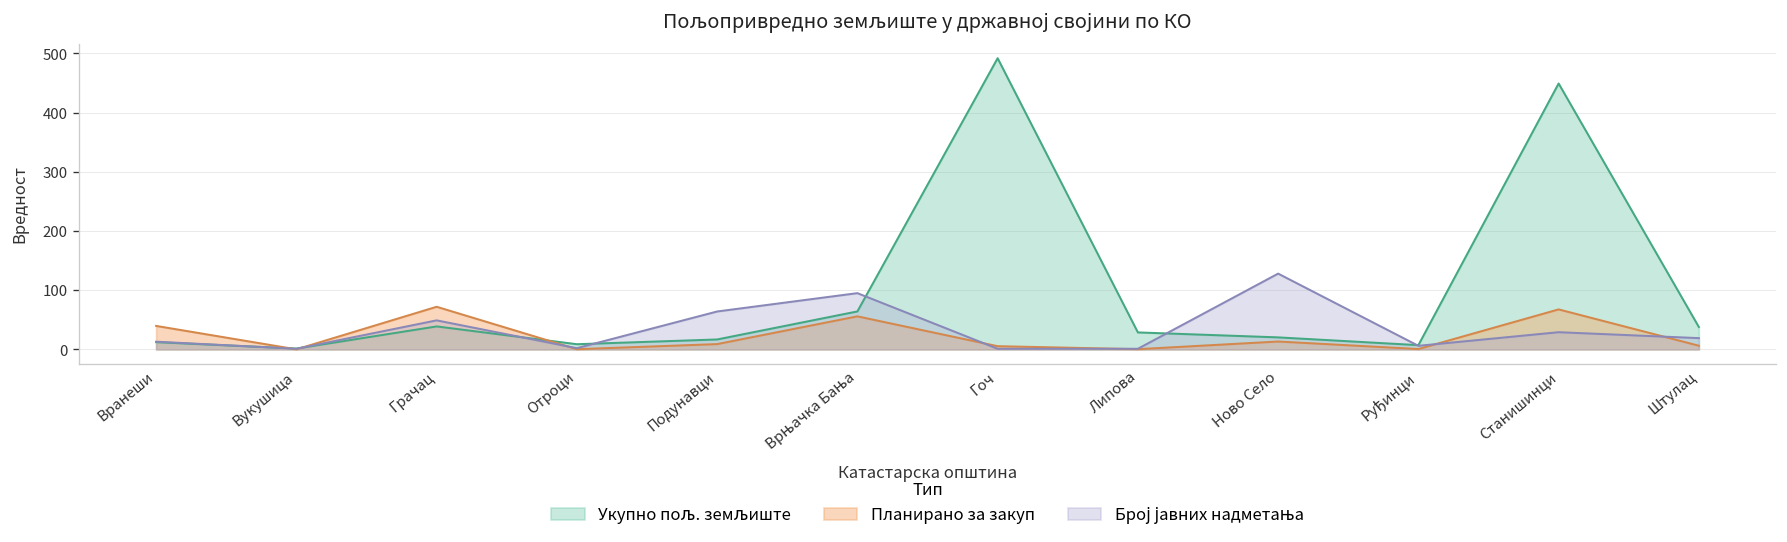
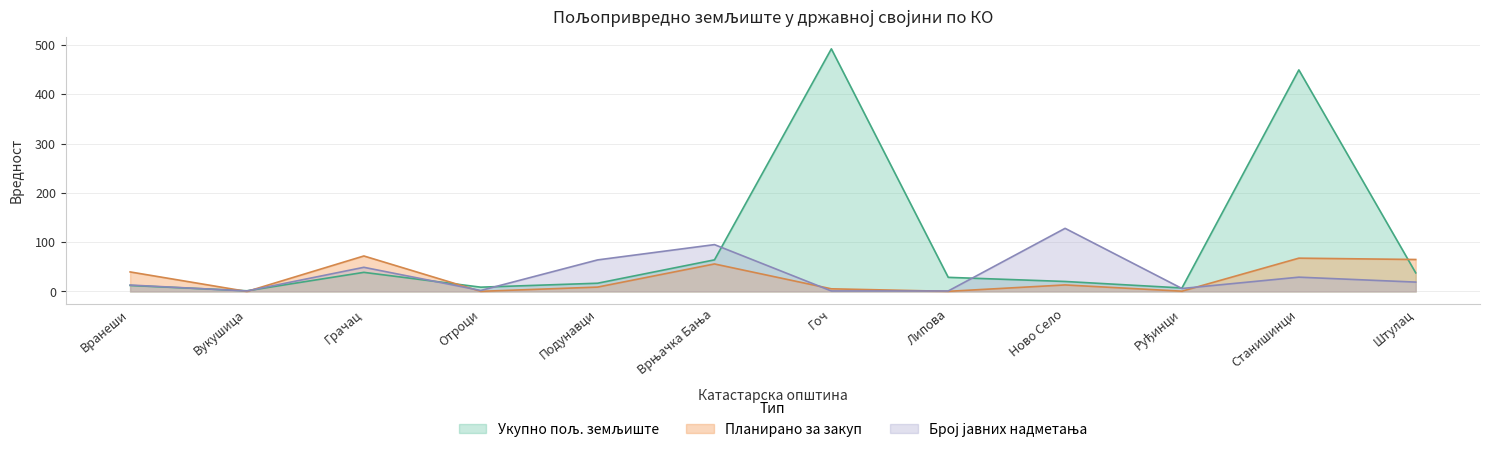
Планирано за закуп, Штулац: 10 -> 60
